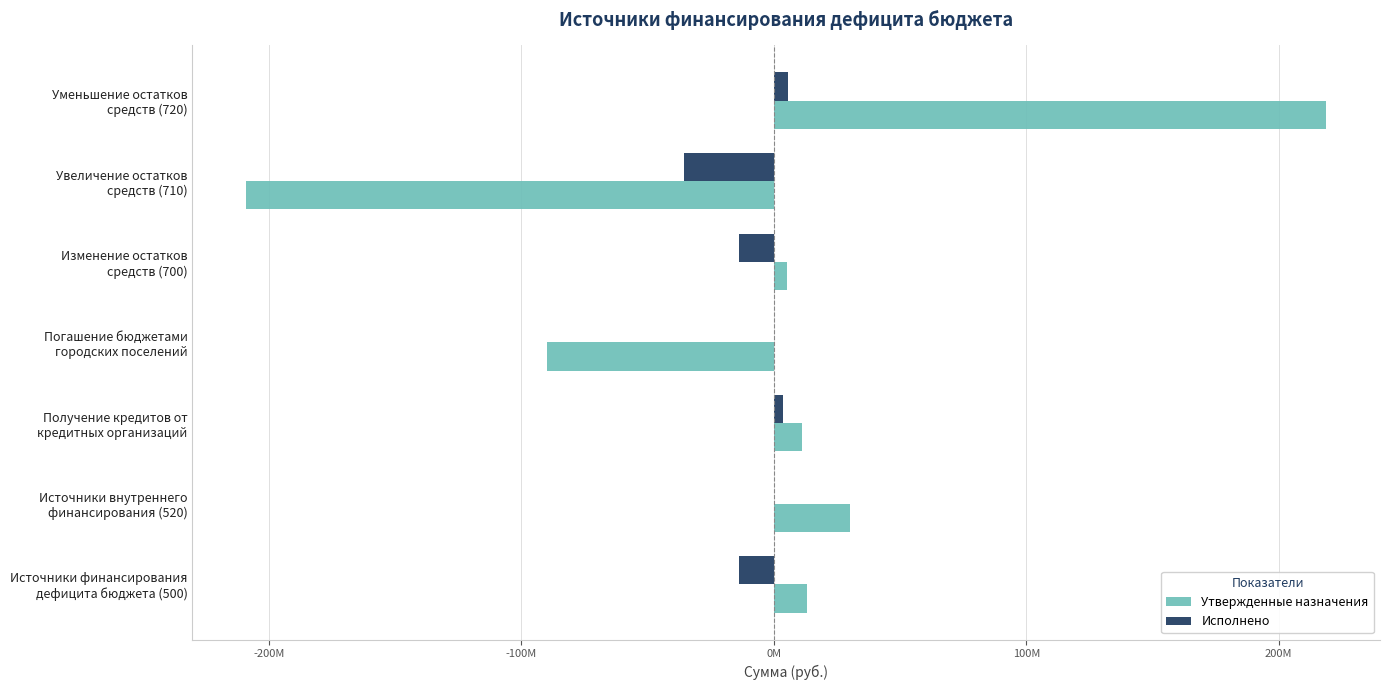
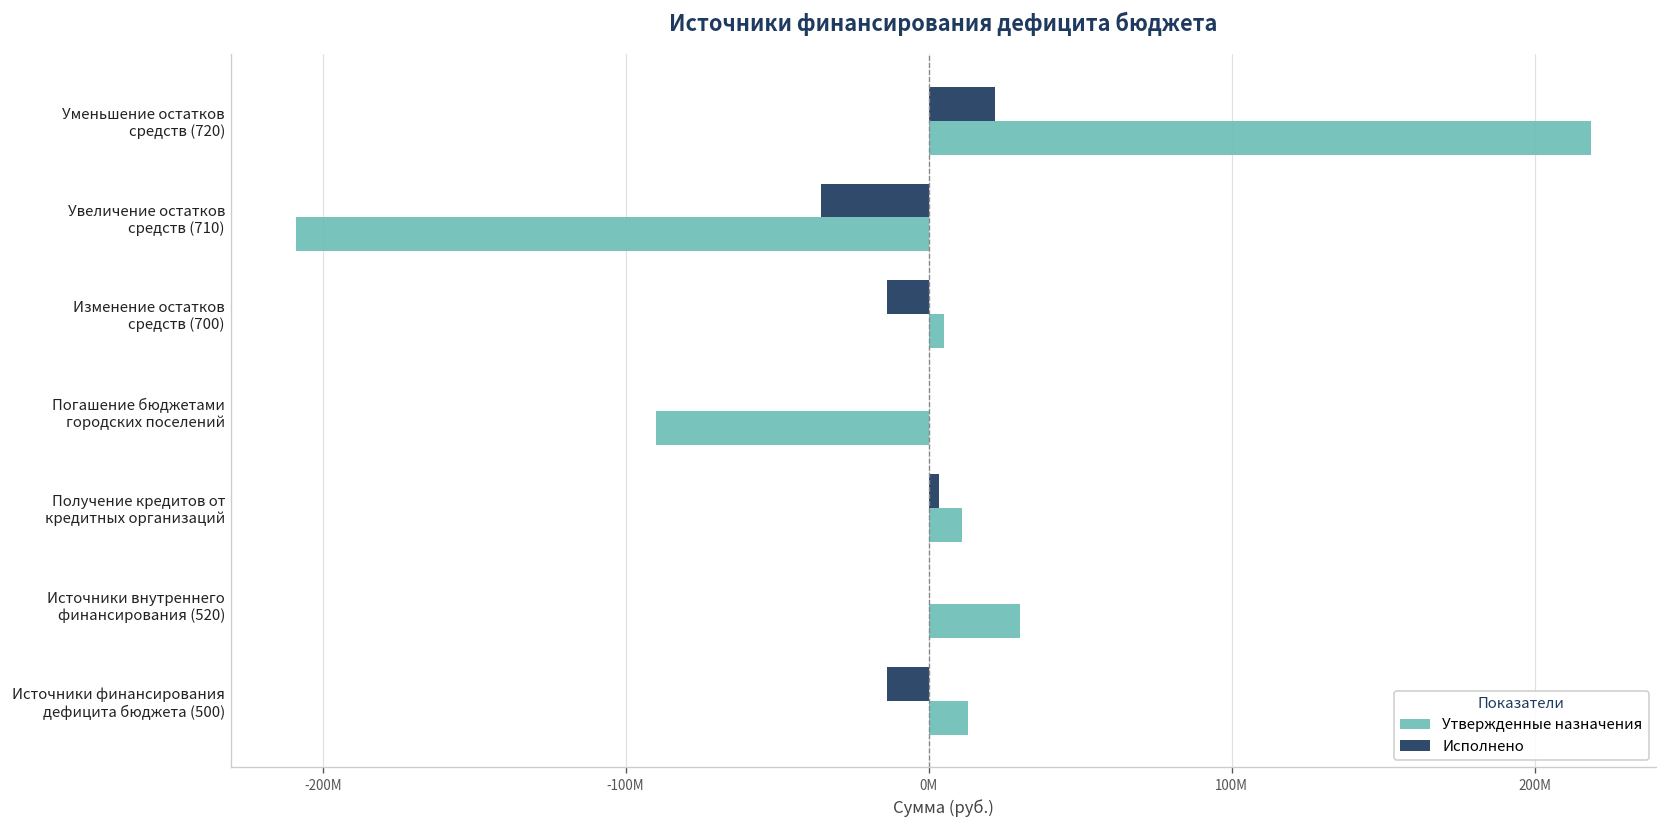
Исполнено, Уменьшение остатков средств (720): 6000000 -> 22000000
